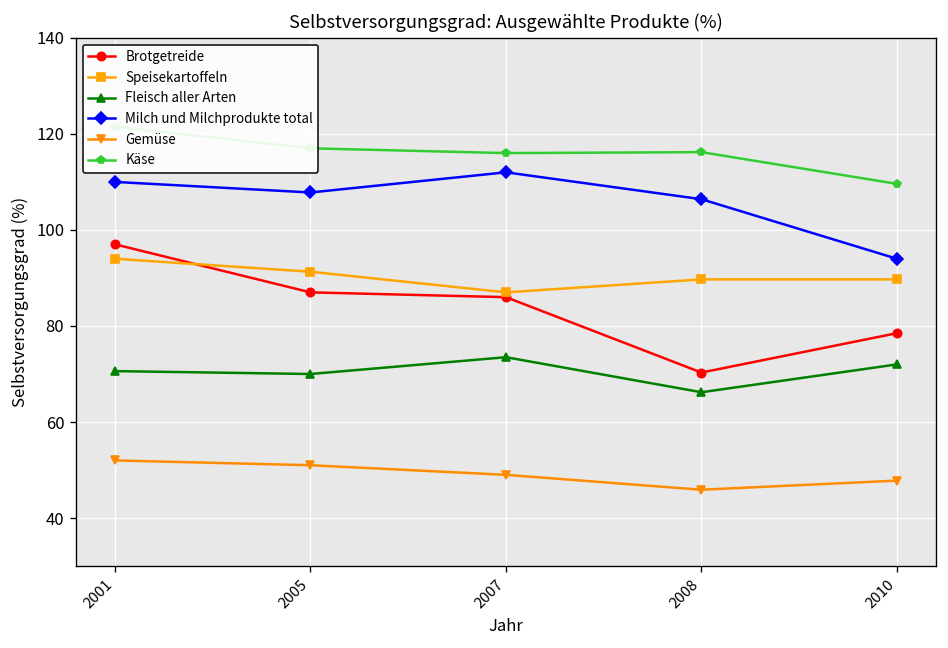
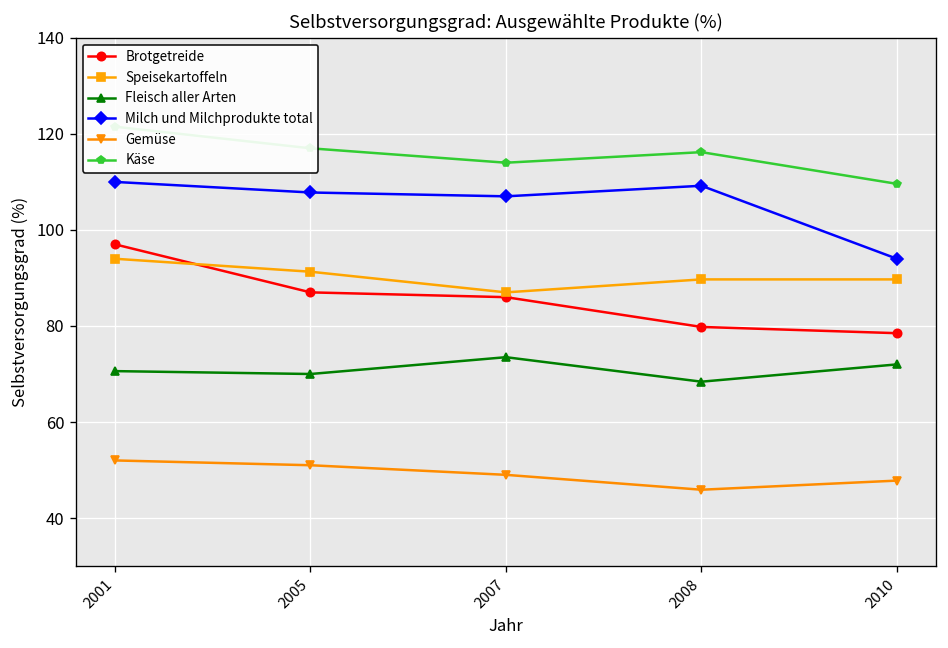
Milch und Milchprodukte total, 2007: 112 -> 107
Käse, 2007: 116 -> 114
Brotgetreide, 2008: 70 -> 80
Fleisch aller Arten, 2008: 66 -> 68
Milch und Milchprodukte total, 2008: 106 -> 109
